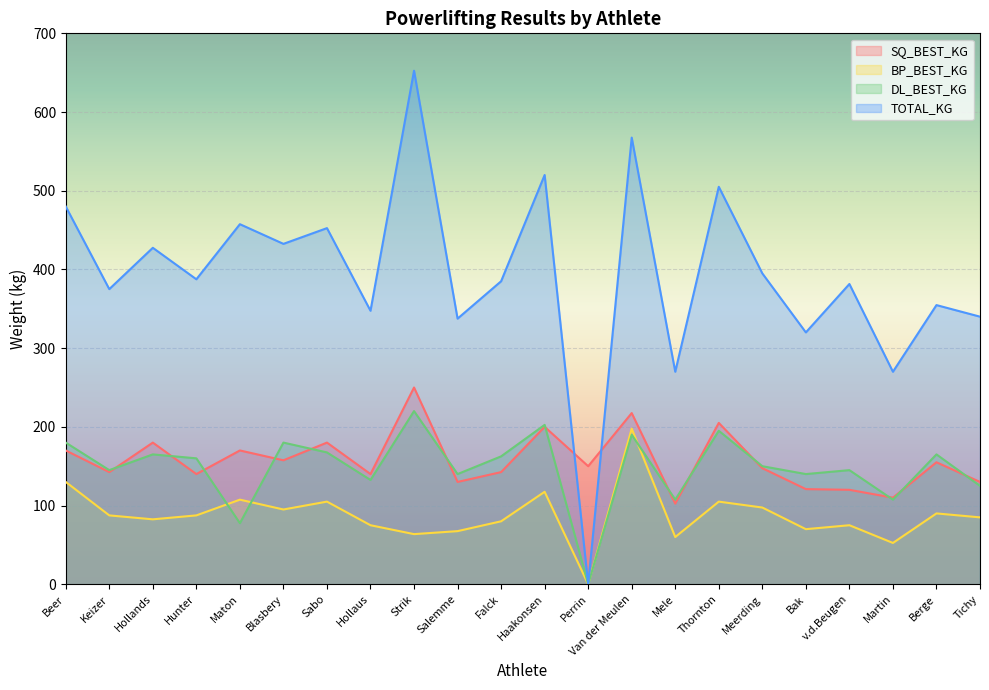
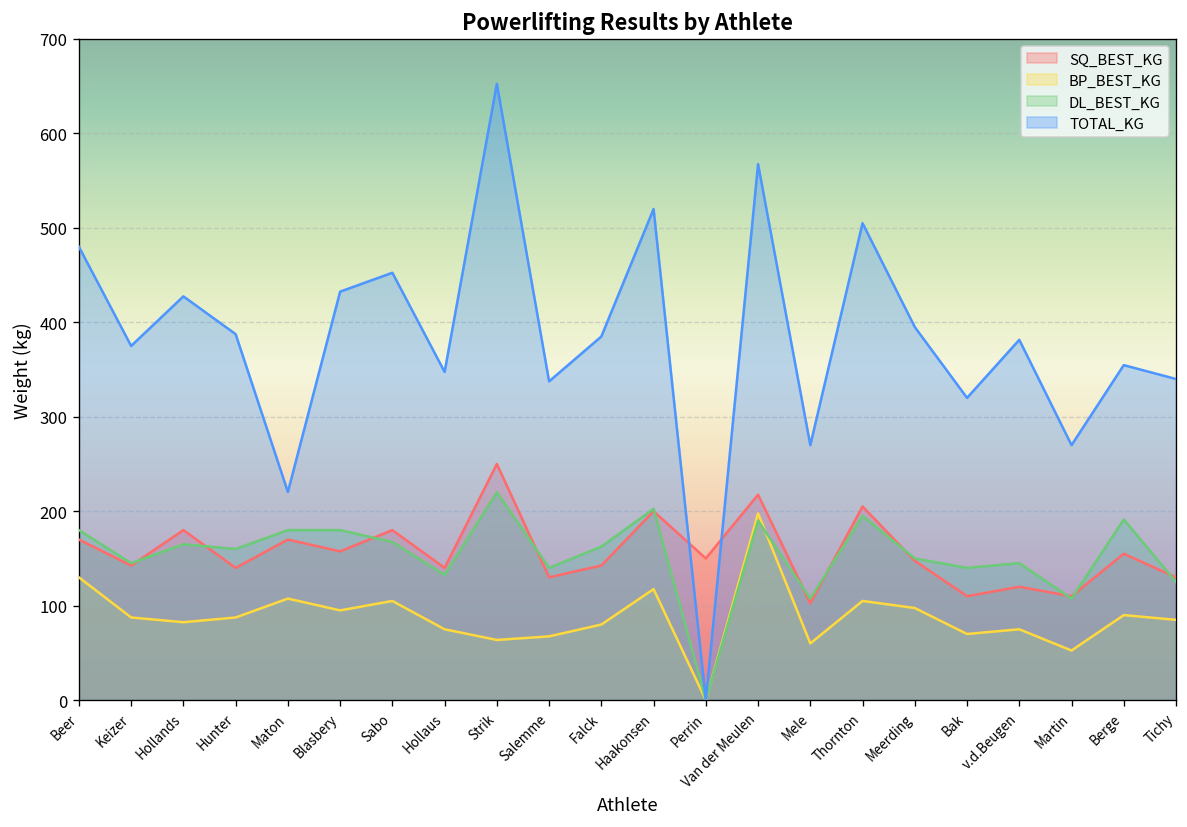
DL_BEST_KG, Maton: 80 -> 180
TOTAL_KG, Maton: 460 -> 220
SQ_BEST_KG, Bak: 120 -> 110
DL_BEST_KG, Berge: 170 -> 190
